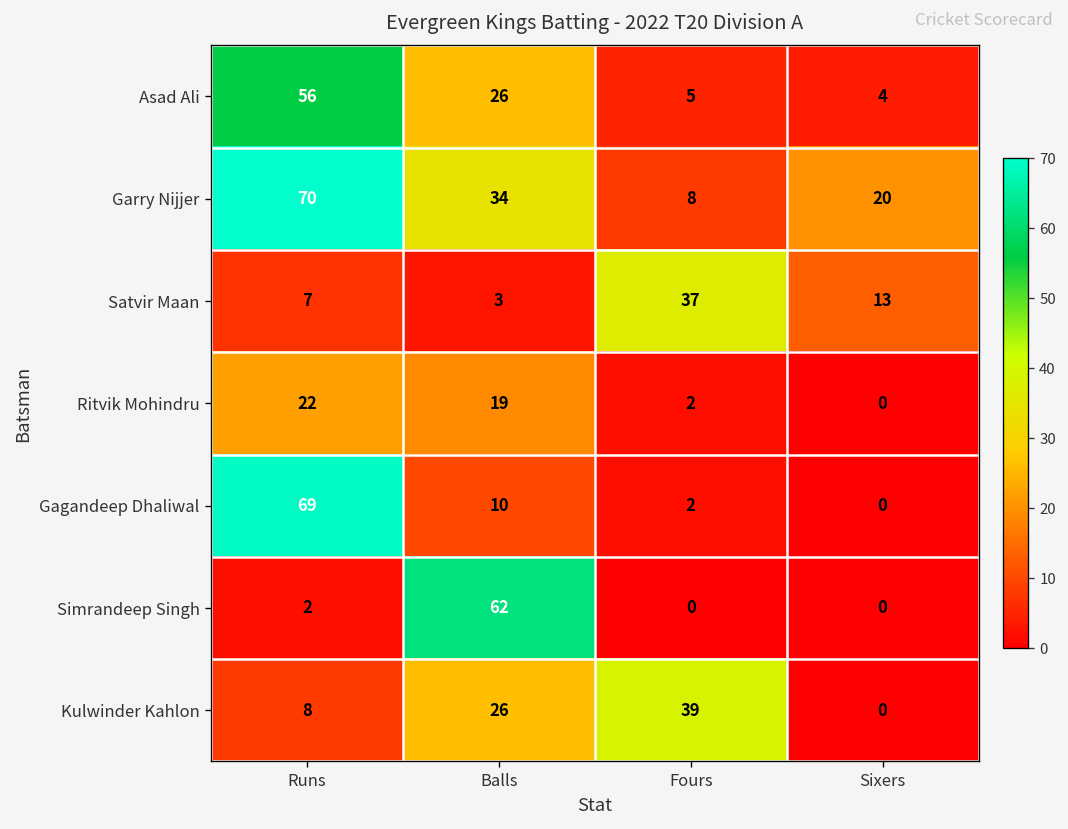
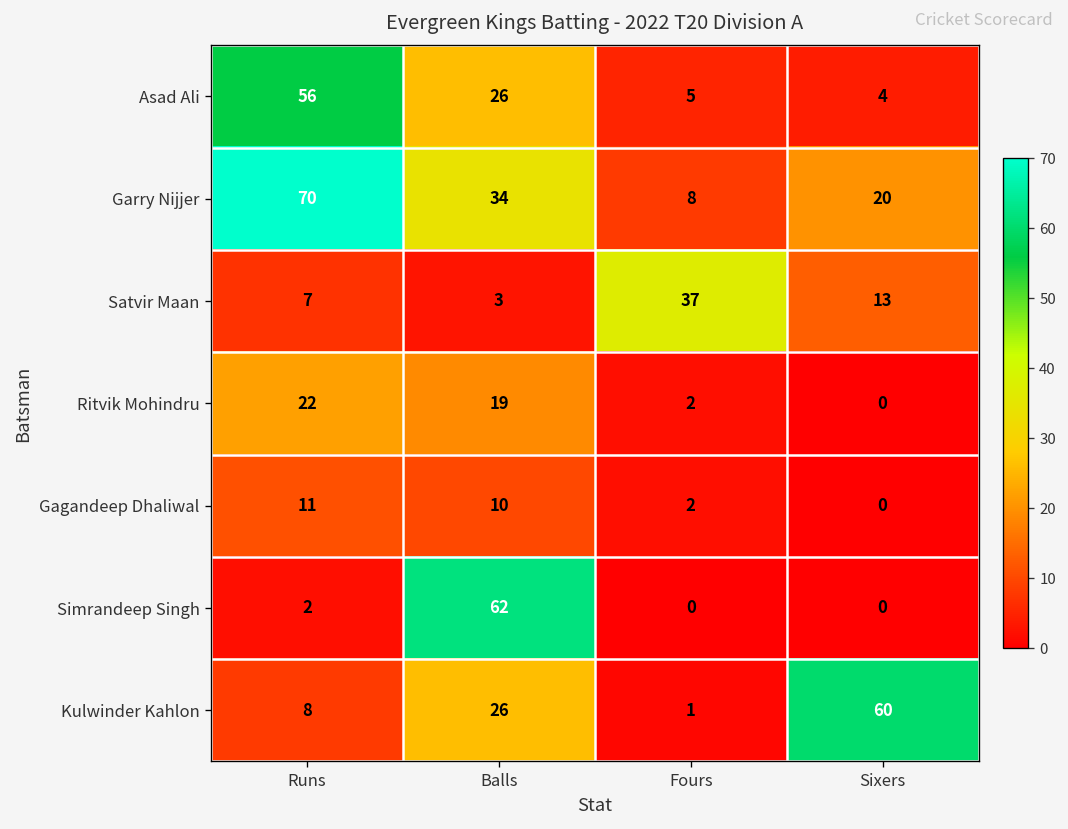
Gagandeep Dhaliwal, Runs: 69 -> 11
Kulwinder Kahlon, Fours: 39 -> 1
Kulwinder Kahlon, Sixers: 0 -> 60
